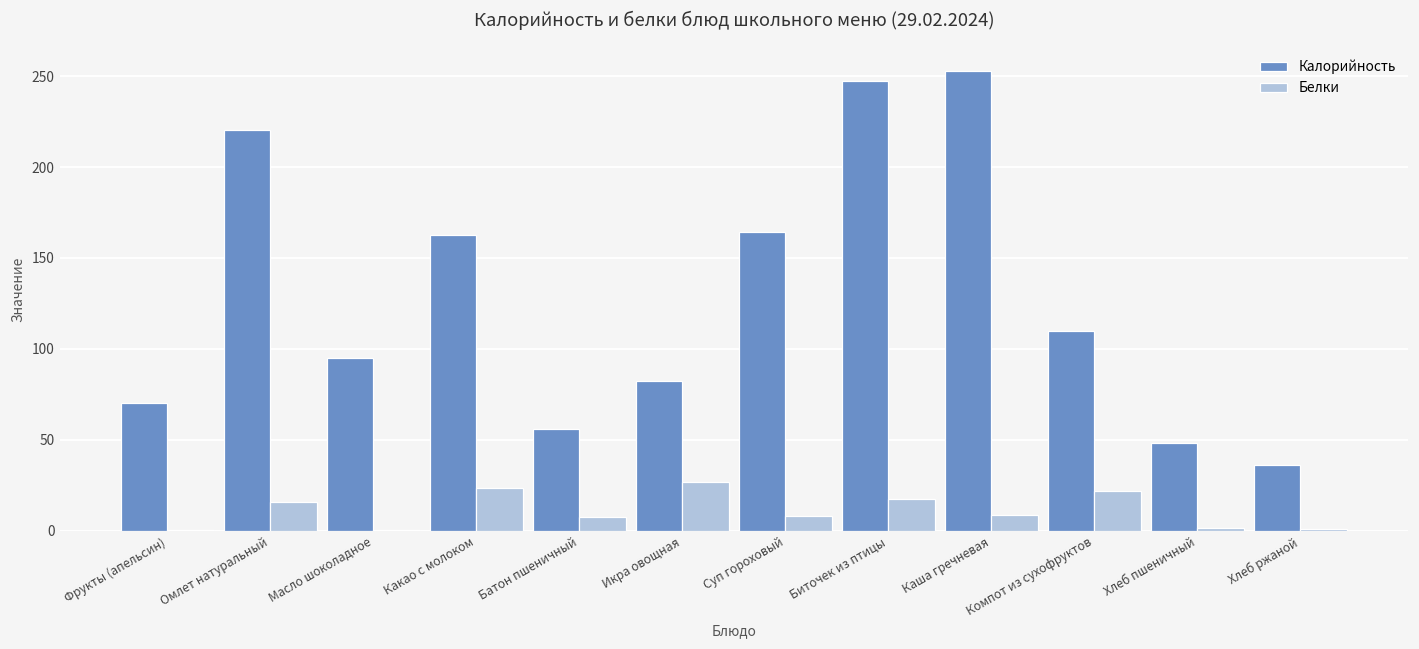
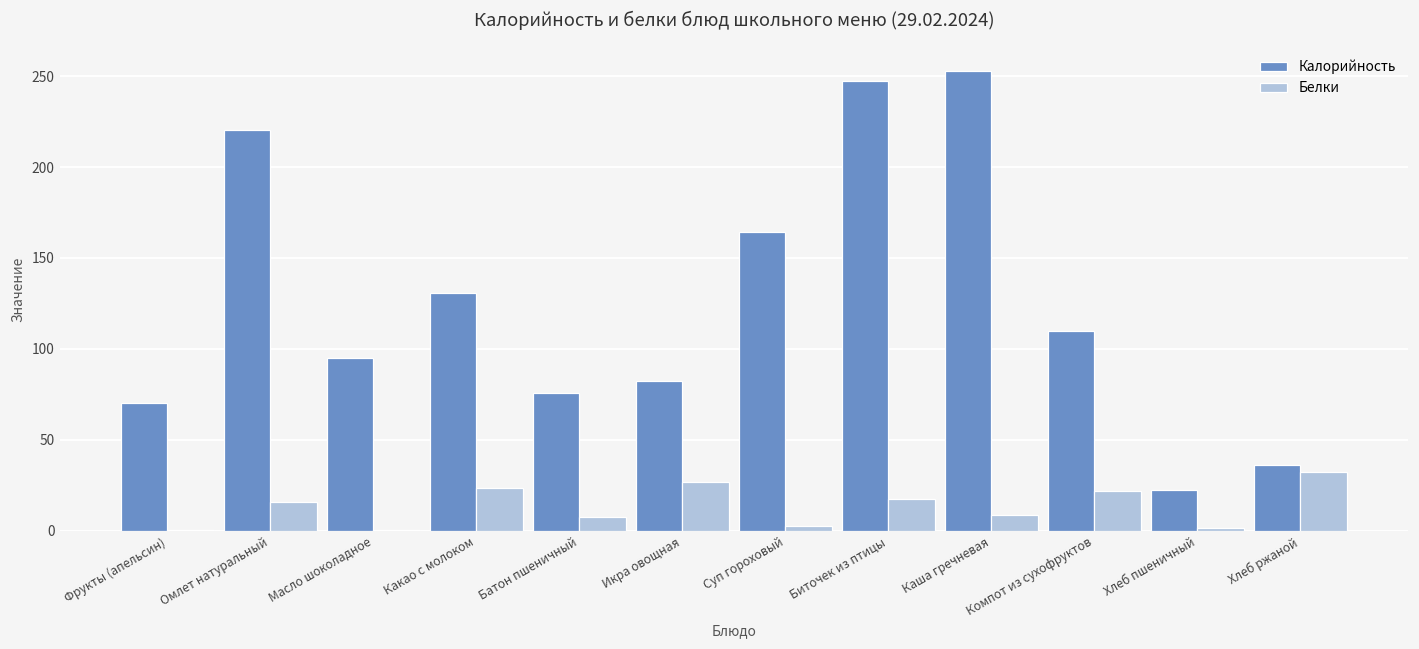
Калорийность, Какао с молоком: 163 -> 131
Калорийность, Батон пшеничный: 56 -> 76
Белки, Суп гороховый: 8 -> 3
Калорийность, Хлеб пшеничный: 48 -> 23
Белки, Хлеб ржаной: 1 -> 32
